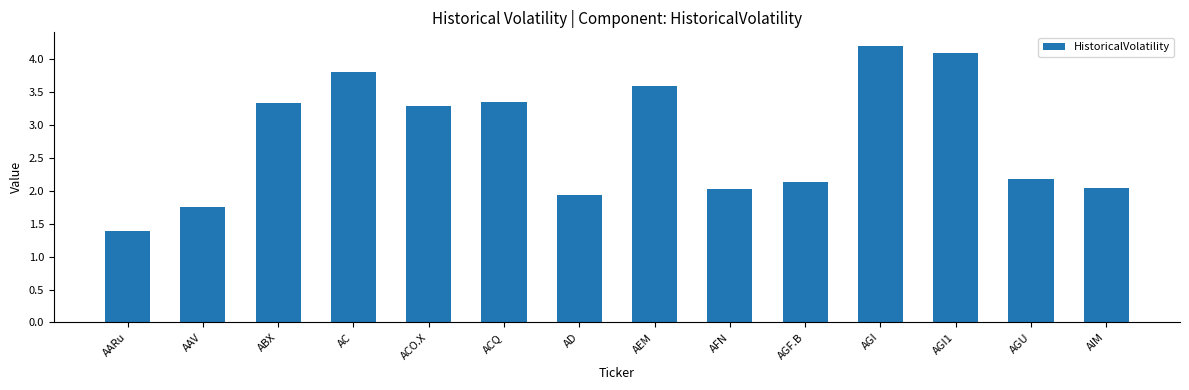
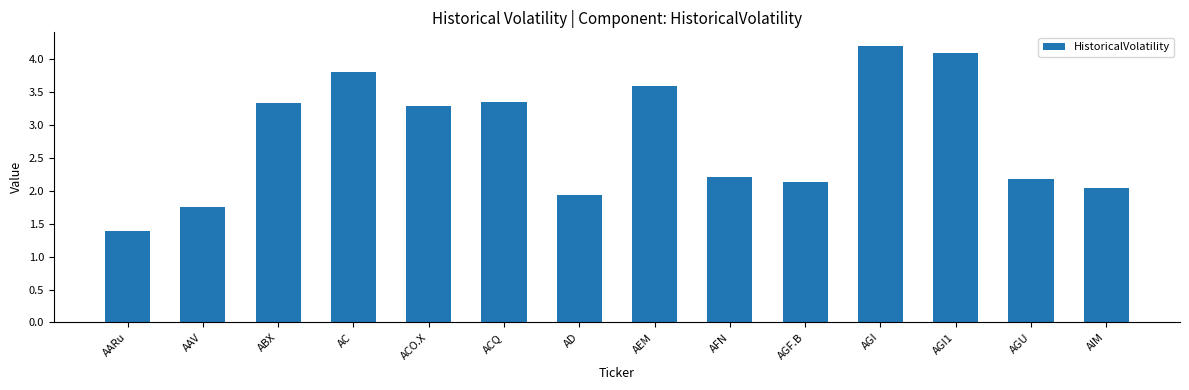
AFN: 2.0 -> 2.2
